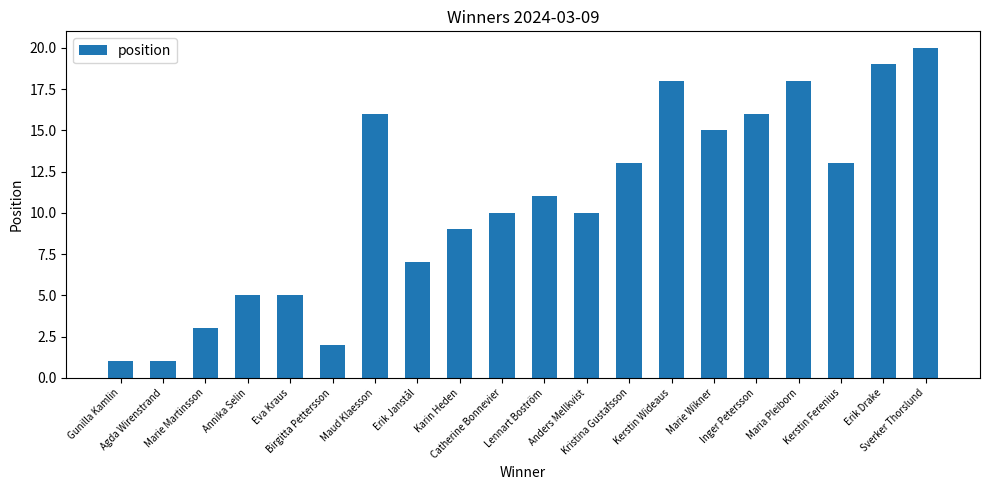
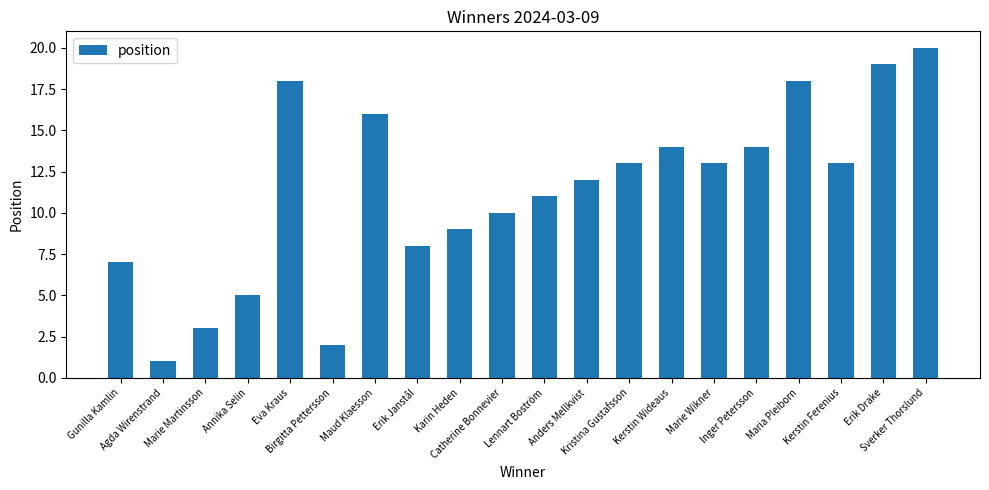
Gunilla Kamlin: 1 -> 7
Eva Kraus: 5 -> 18
Erik Janstål: 7 -> 8
Anders Mellkvist: 10 -> 12
Kerstin Wideaus: 18 -> 14
Marie Wikner: 15 -> 13
Inger Petersson: 16 -> 14
